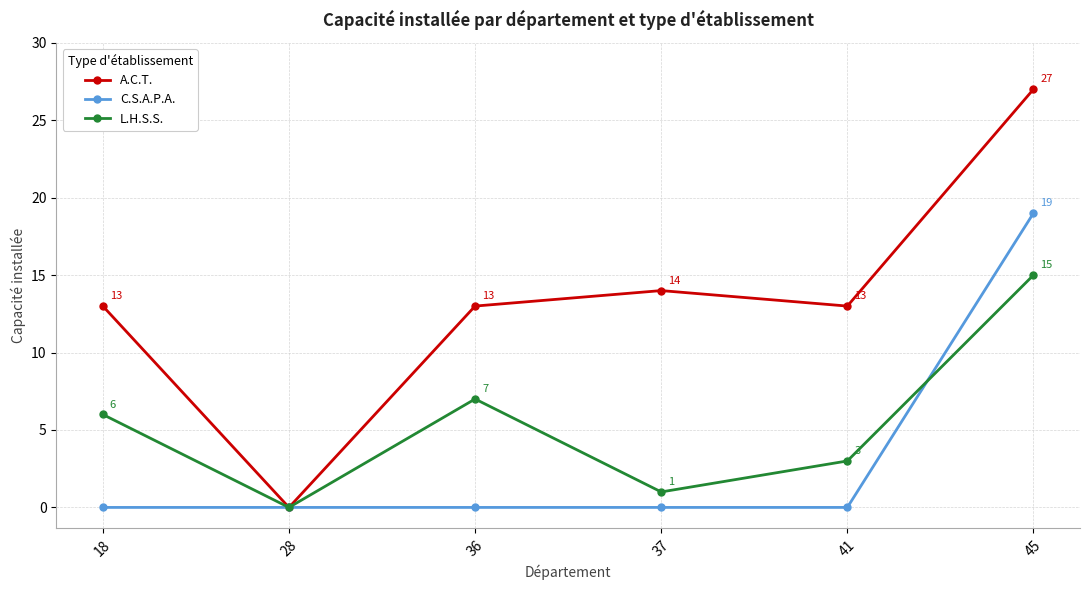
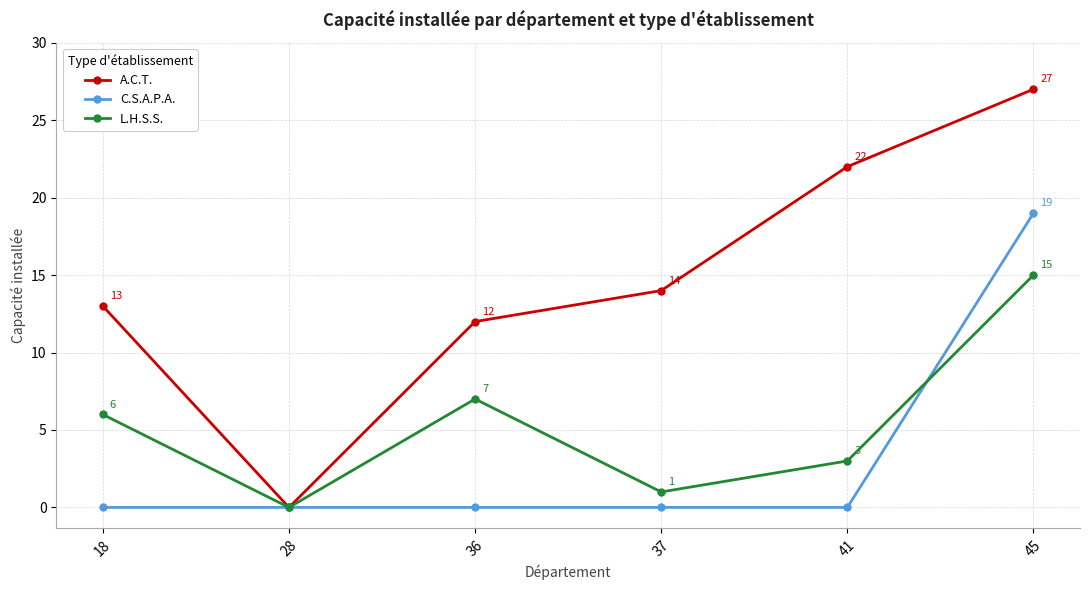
A.C.T., 36: 13 -> 12
A.C.T., 41: 13 -> 22
